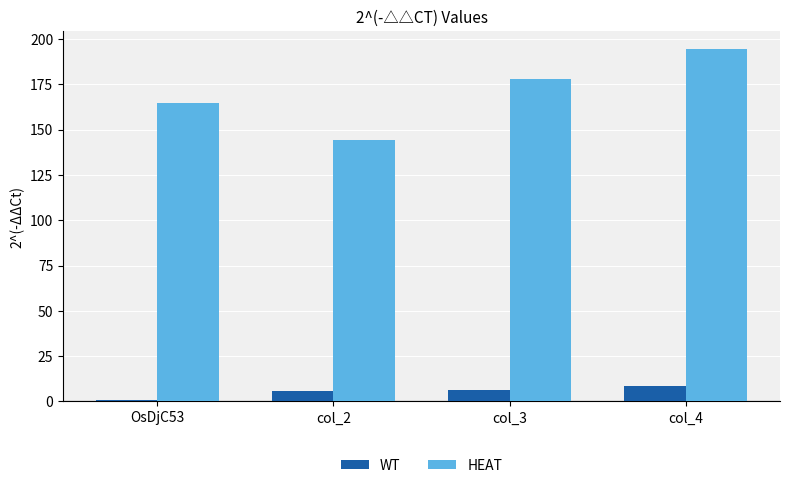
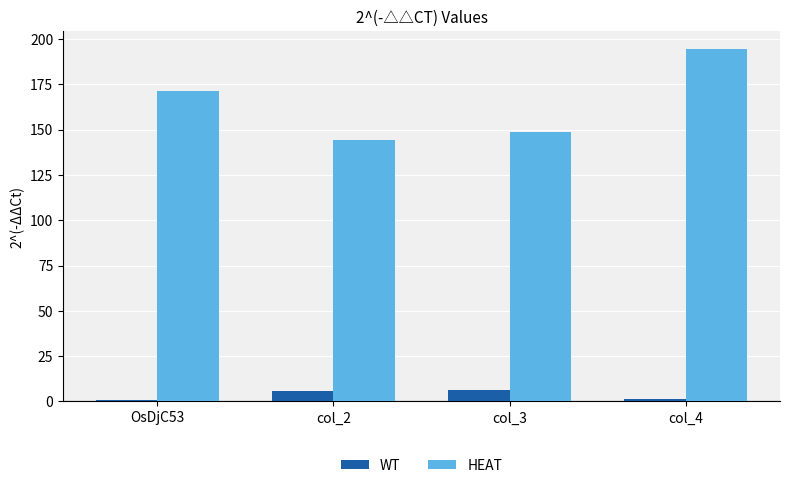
HEAT, OsDjC53: 165 -> 172
HEAT, col_3: 178 -> 149
WT, col_4: 9 -> 1
